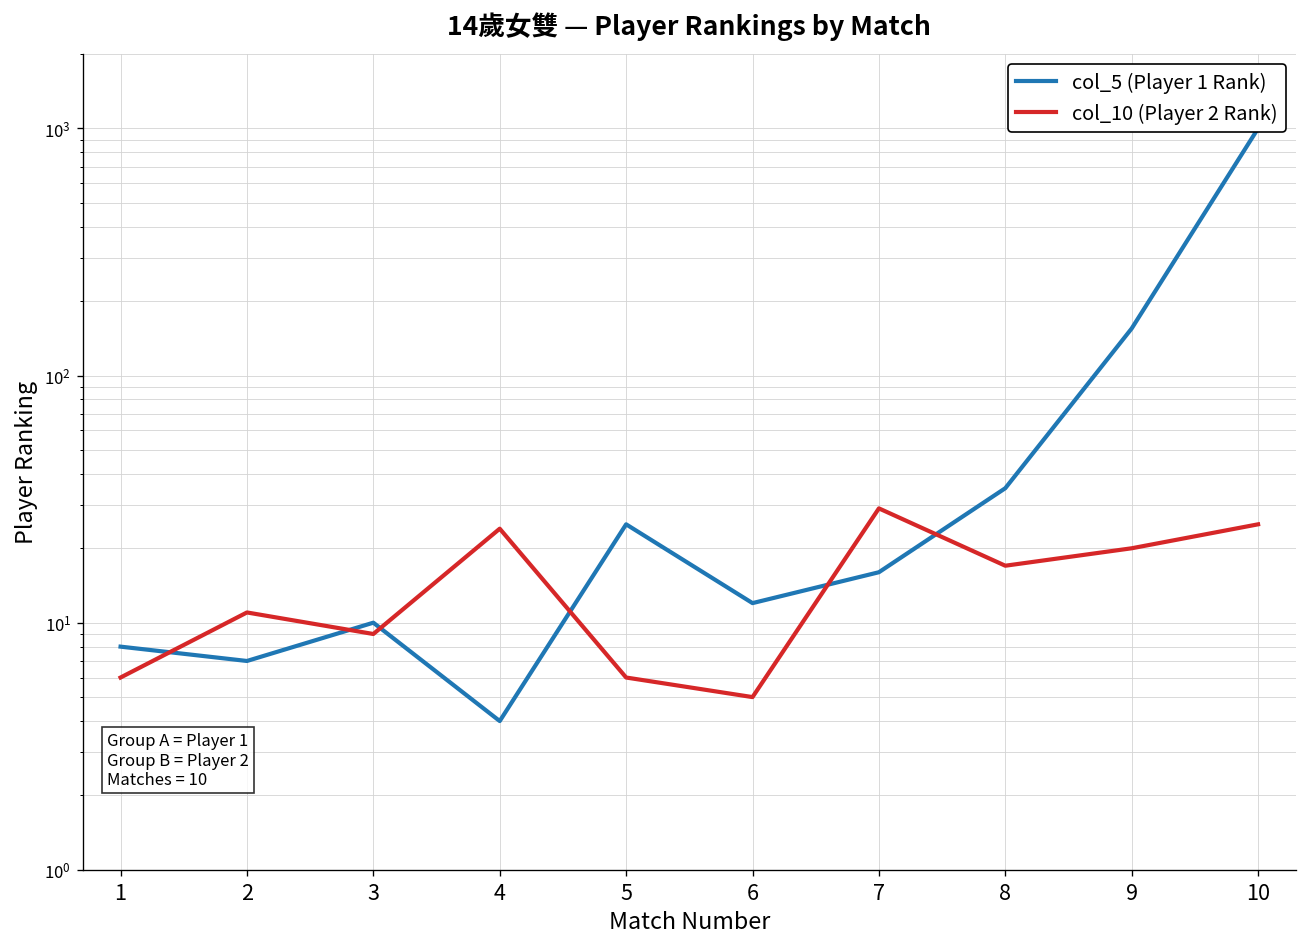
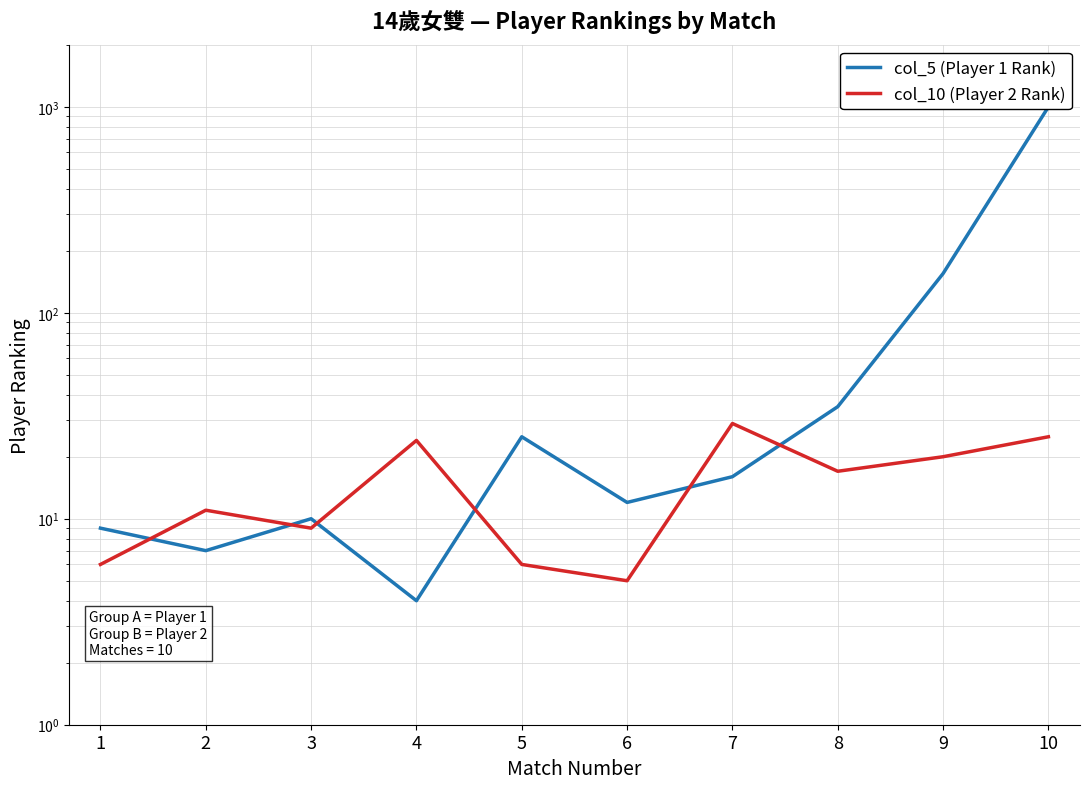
col_5 (Player 1 Rank), 1: 8 -> 9
